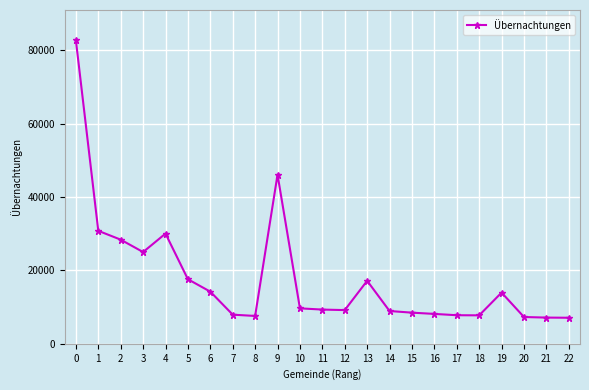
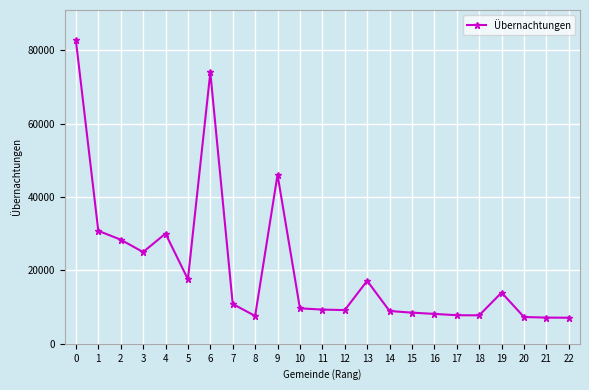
6: 14000 -> 74000
7: 8000 -> 11000
